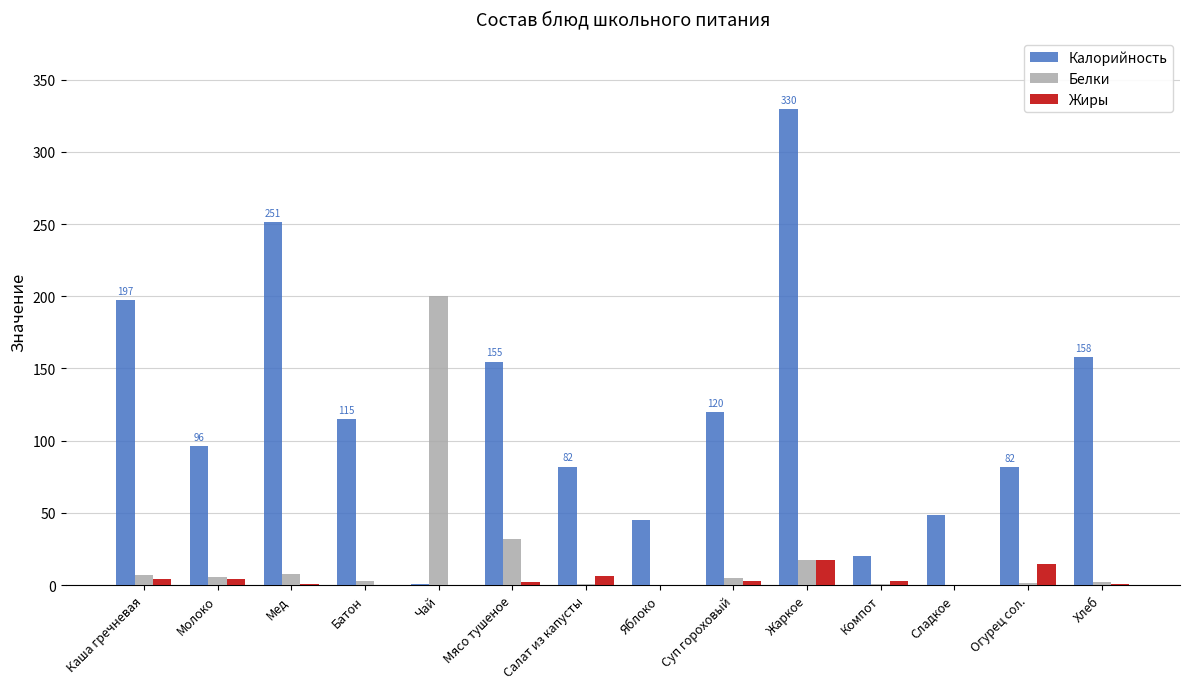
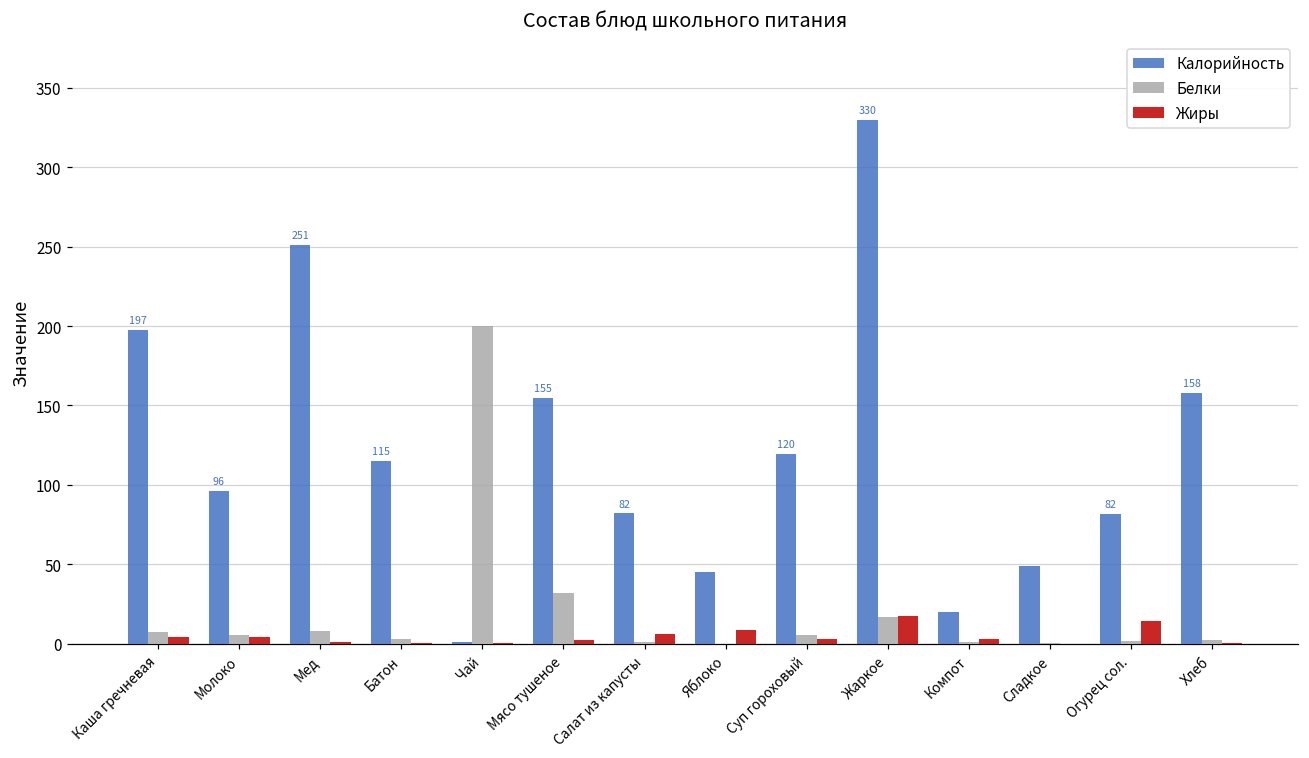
Жиры, Яблоко: 0 -> 9
